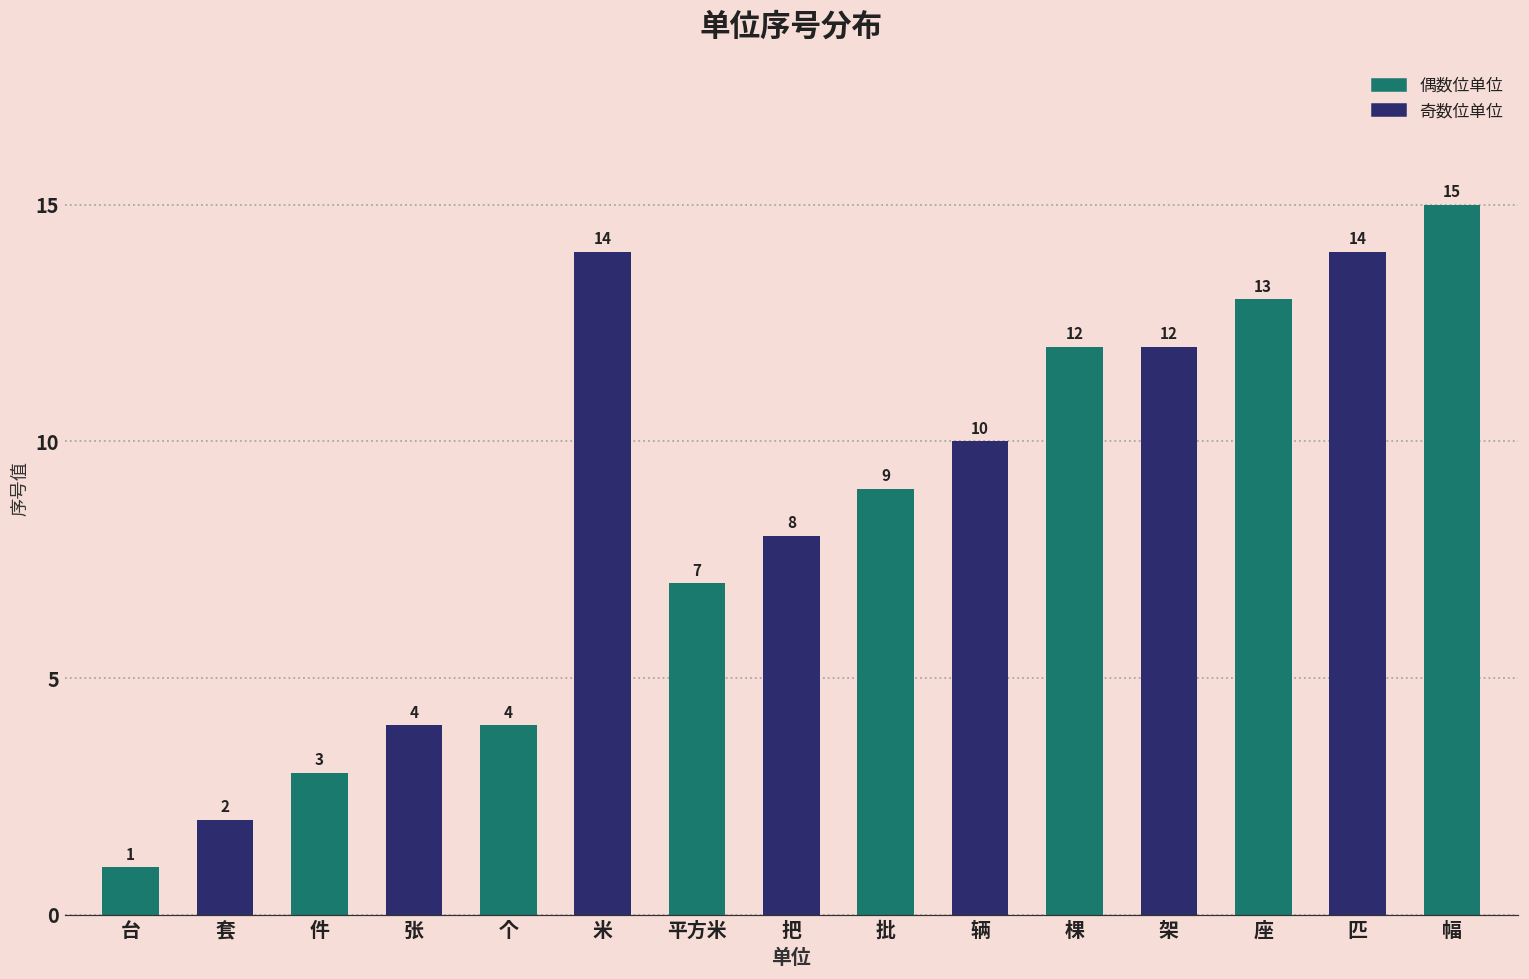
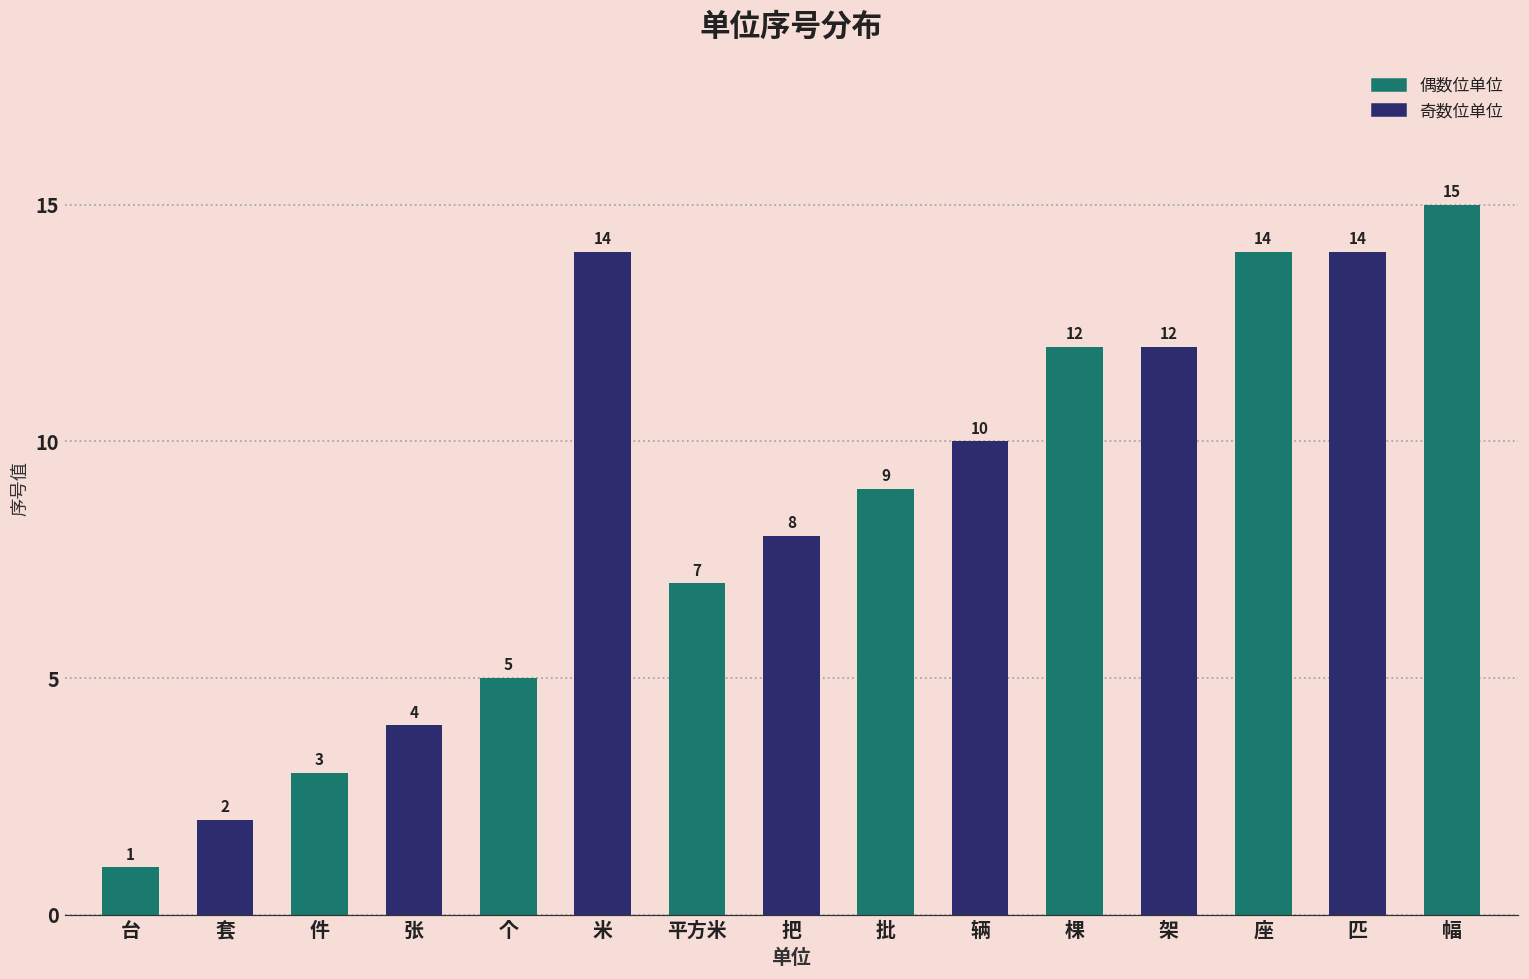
个: 4 -> 5
座: 13 -> 14
